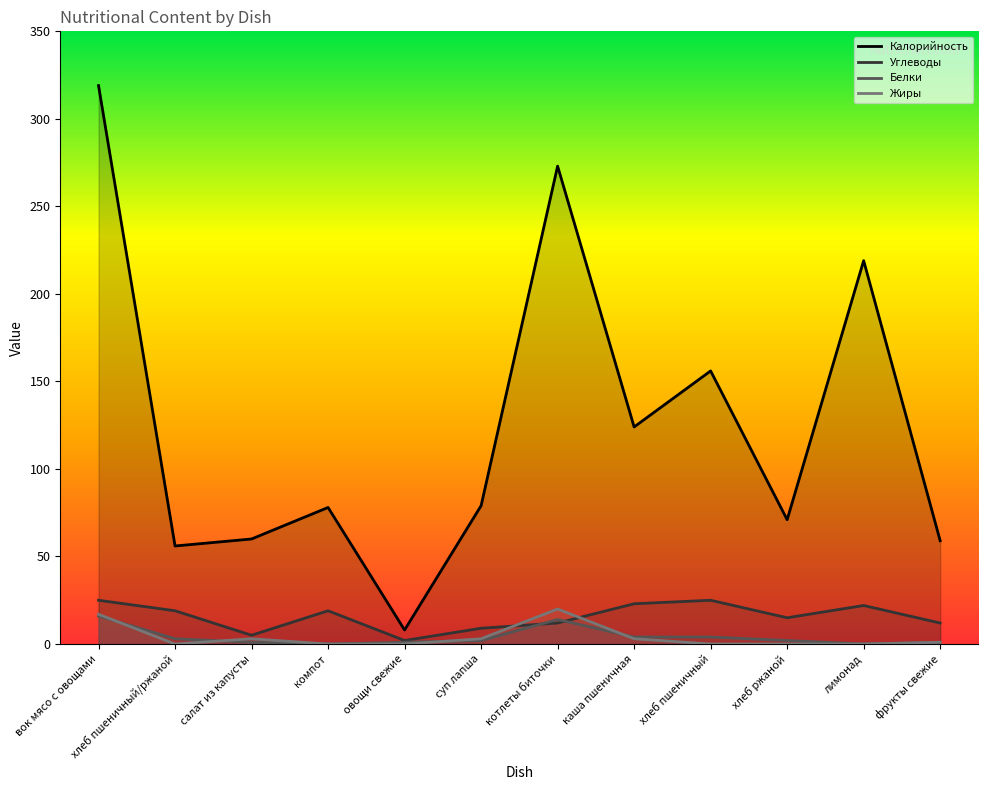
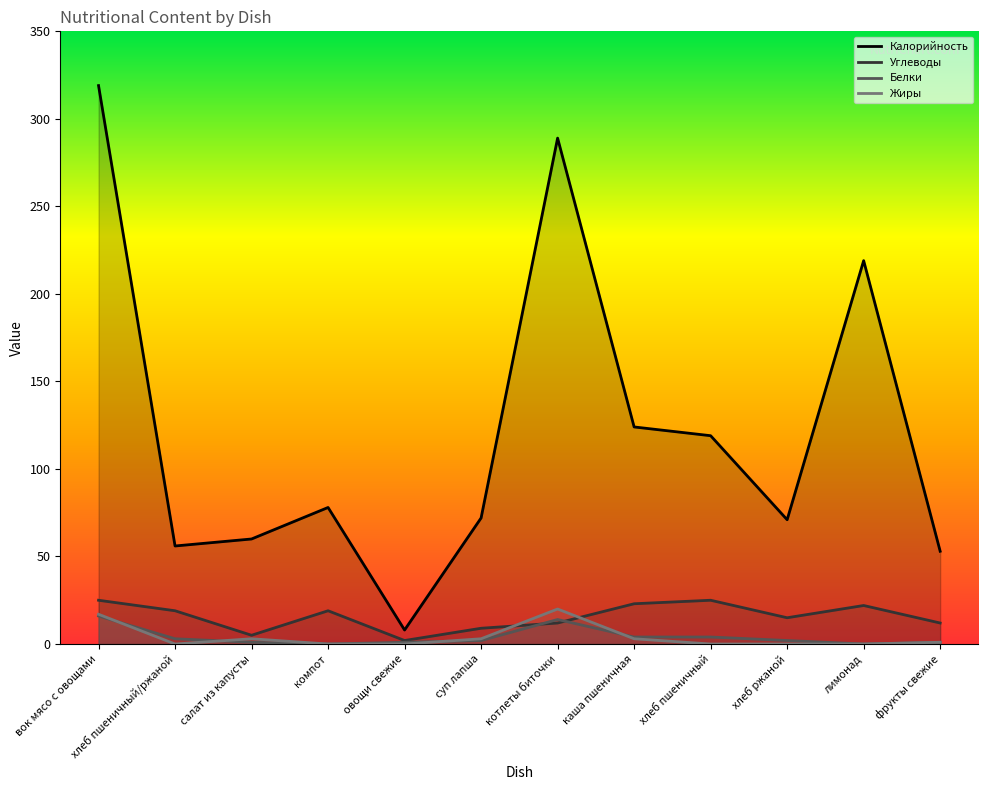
Калорийность, суп лапша: 79 -> 72
Калорийность, котлеты биточки: 273 -> 289
Калорийность, хлеб пшеничный: 156 -> 119
Калорийность, фрукты свежие: 59 -> 53
